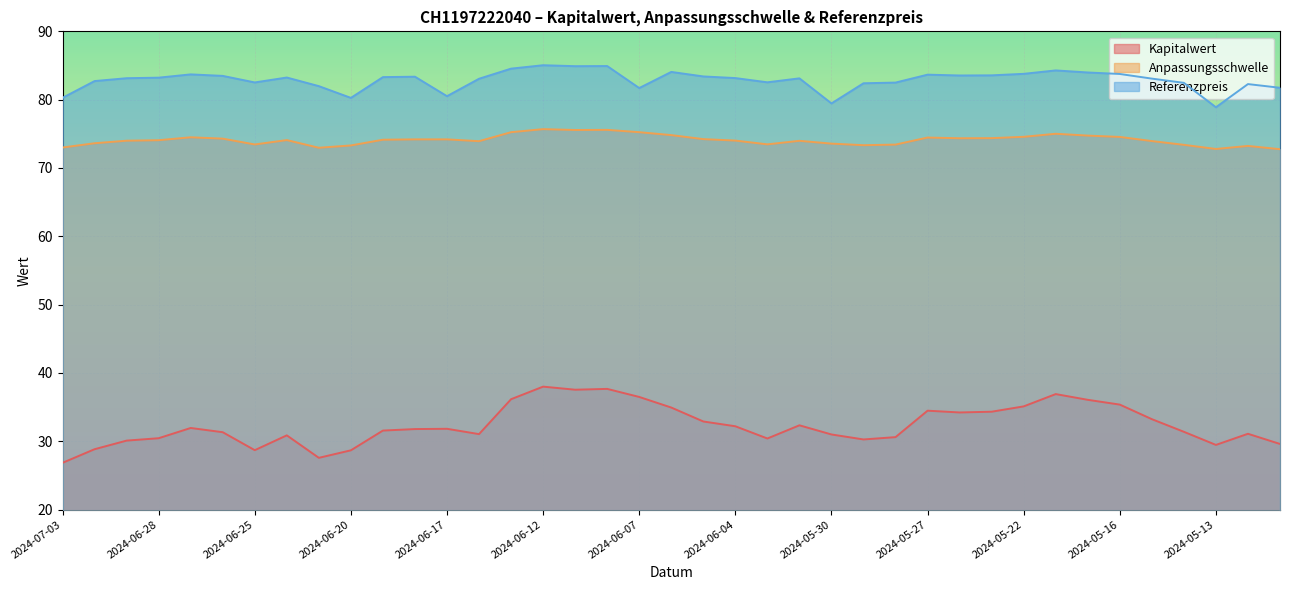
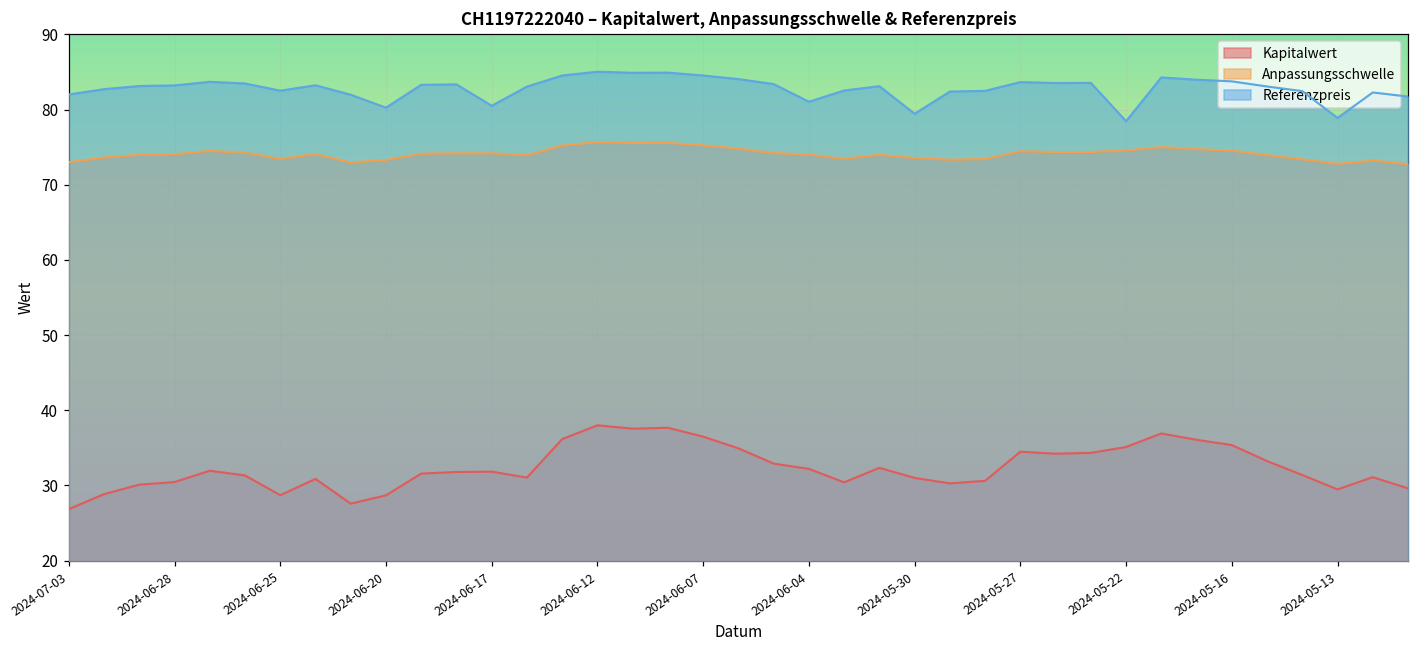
Referenzpreis, 2024-07-03: 80 -> 82
Referenzpreis, 2024-06-07: 82 -> 85
Referenzpreis, 2024-06-04: 83 -> 81
Referenzpreis, 2024-05-22: 84 -> 78
